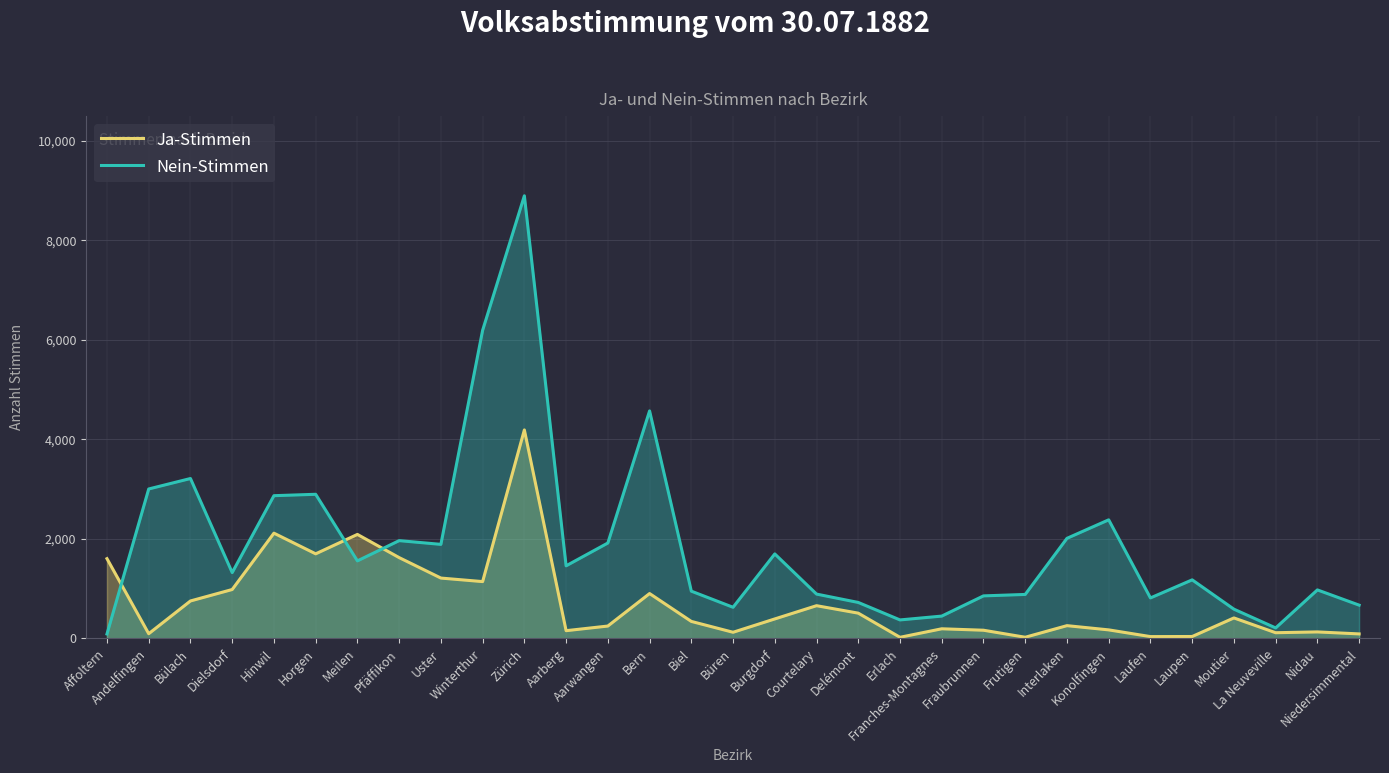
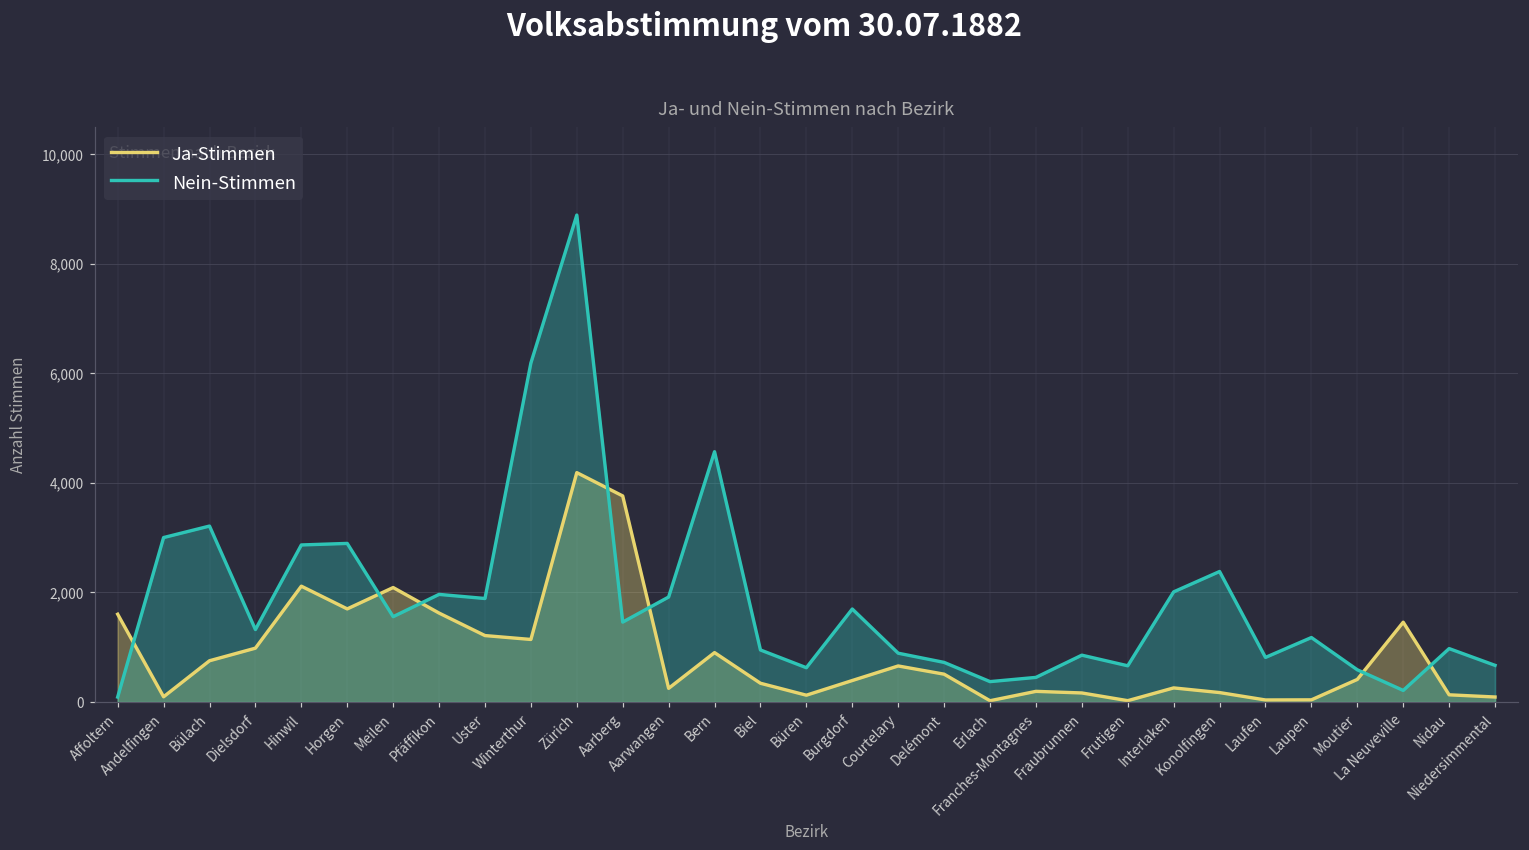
Ja-Stimmen, Aarberg: 200 -> 3,800
Nein-Stimmen, Frutigen: 900 -> 700
Ja-Stimmen, La Neuveville: 100 -> 1,500
